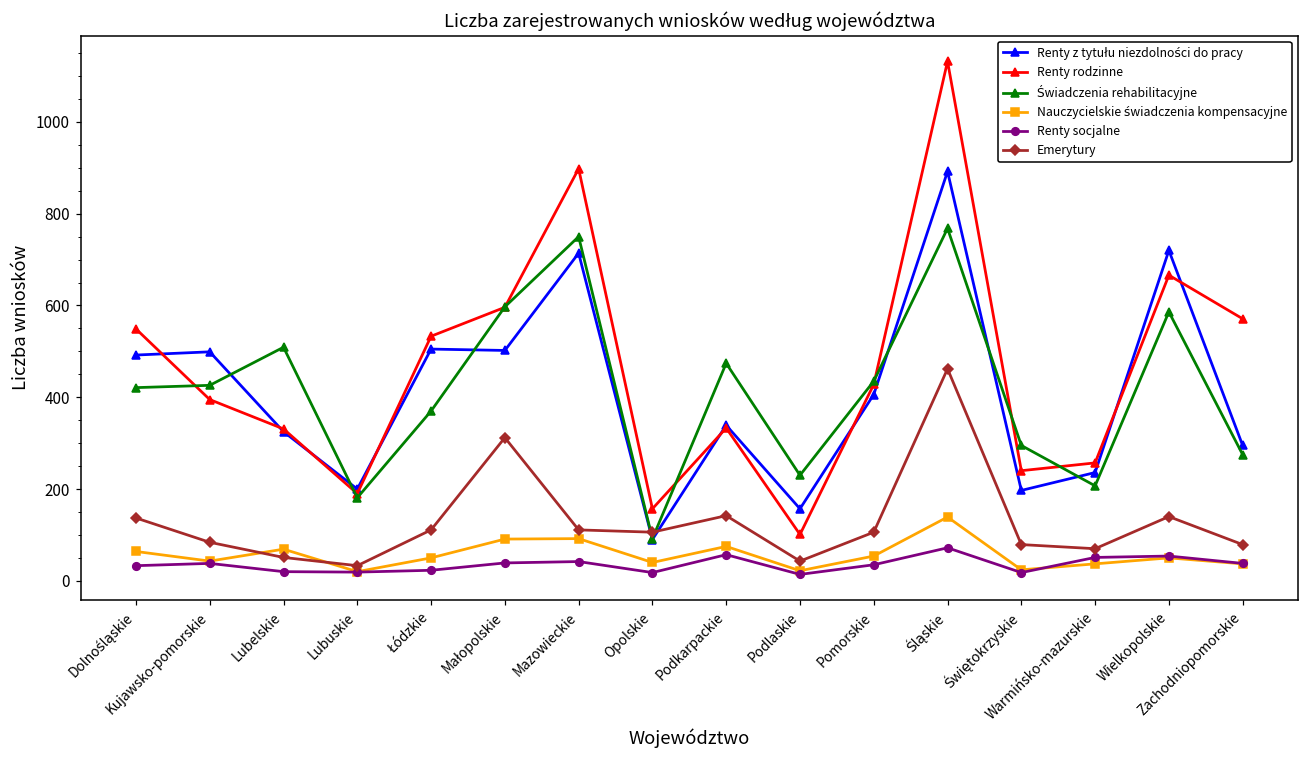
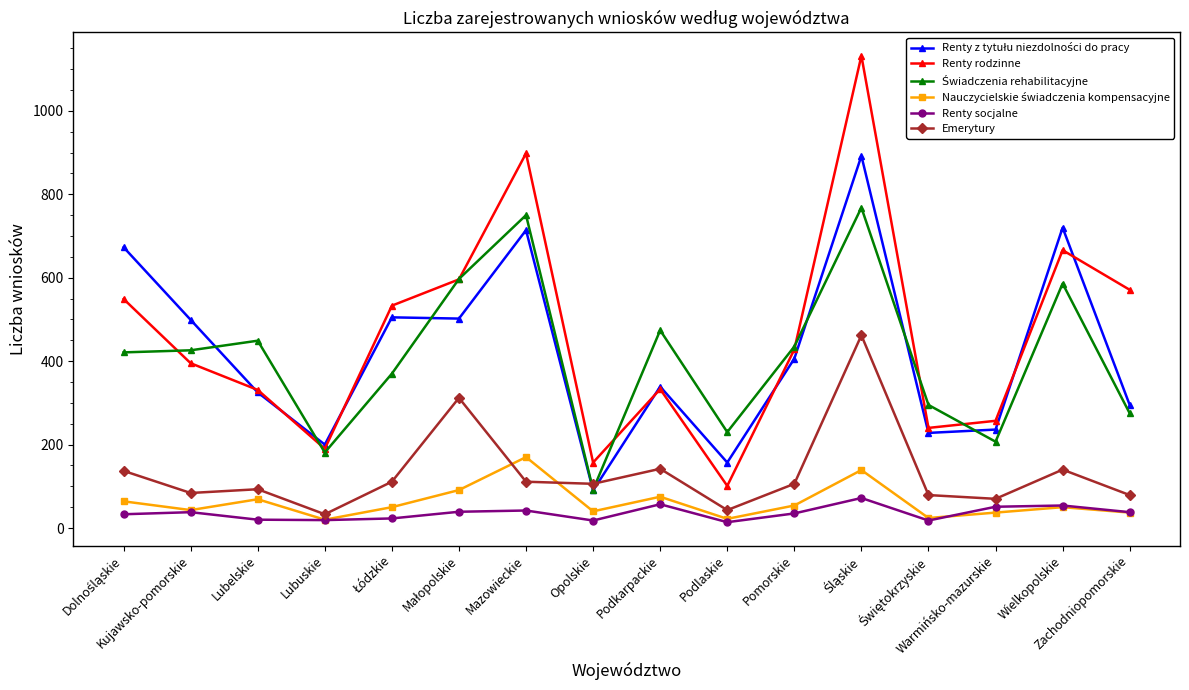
Renty z tytułu niezdolności do pracy, Dolnośląskie: 490 -> 670
Świadczenia rehabilitacyjne, Lubelskie: 510 -> 450
Emerytury, Lubelskie: 50 -> 90
Nauczycielskie świadczenia kompensacyjne, Mazowieckie: 90 -> 170
Renty z tytułu niezdolności do pracy, Świętokrzyskie: 200 -> 230
